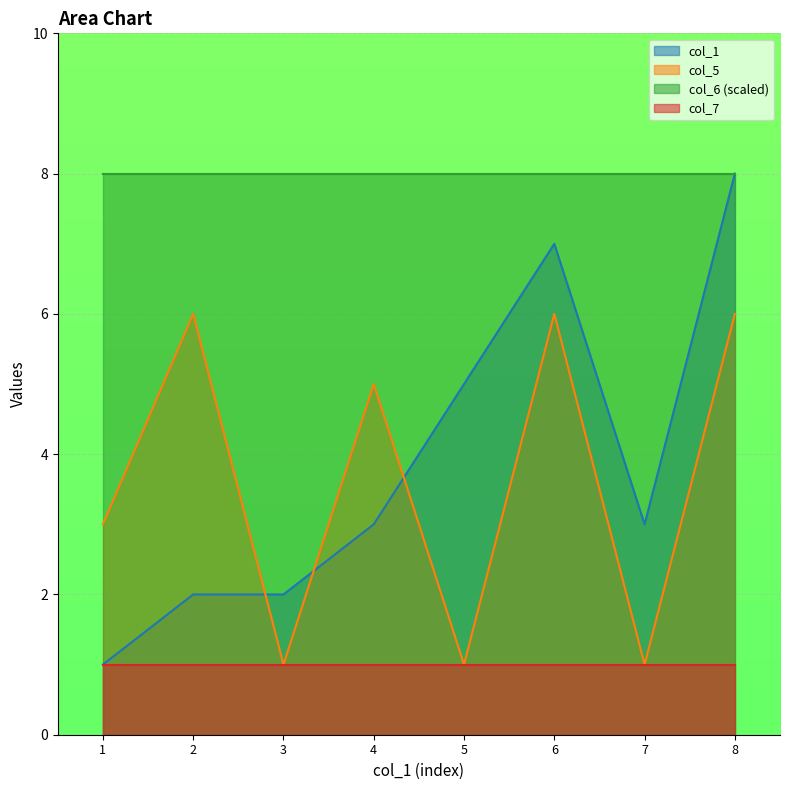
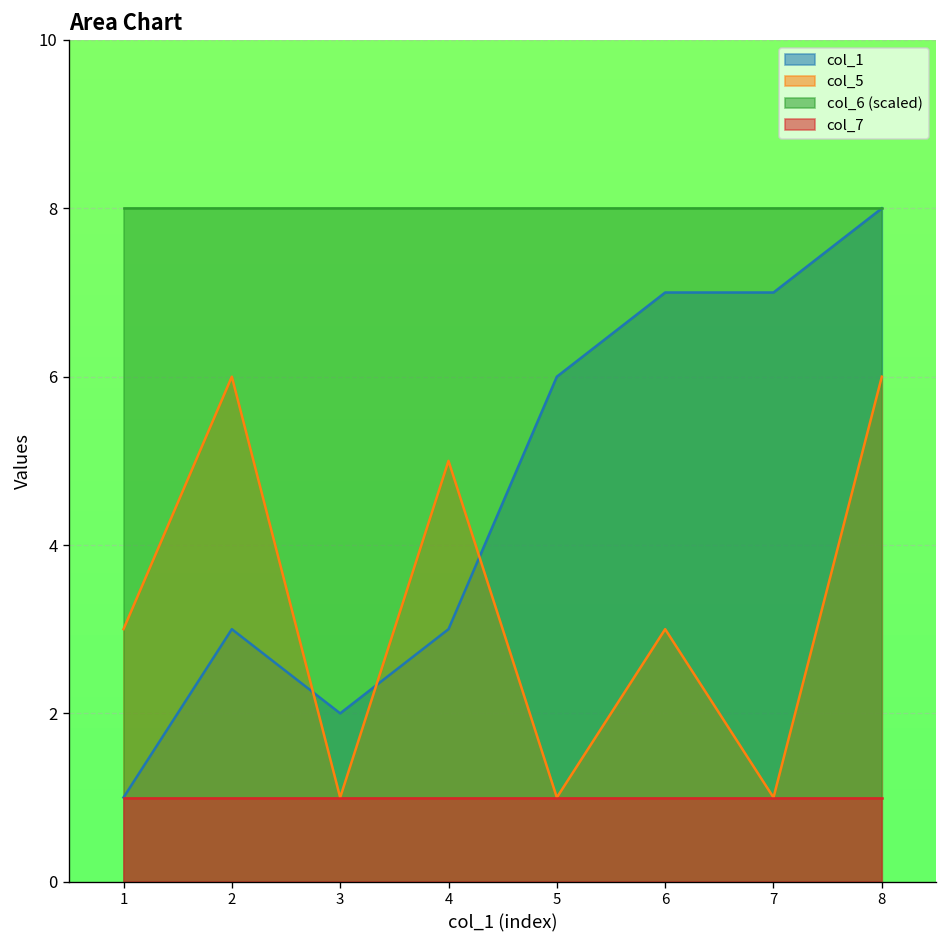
col_1, 2: 2 -> 3
col_1, 5: 5 -> 6
col_5, 6: 6 -> 3
col_1, 7: 3 -> 7
